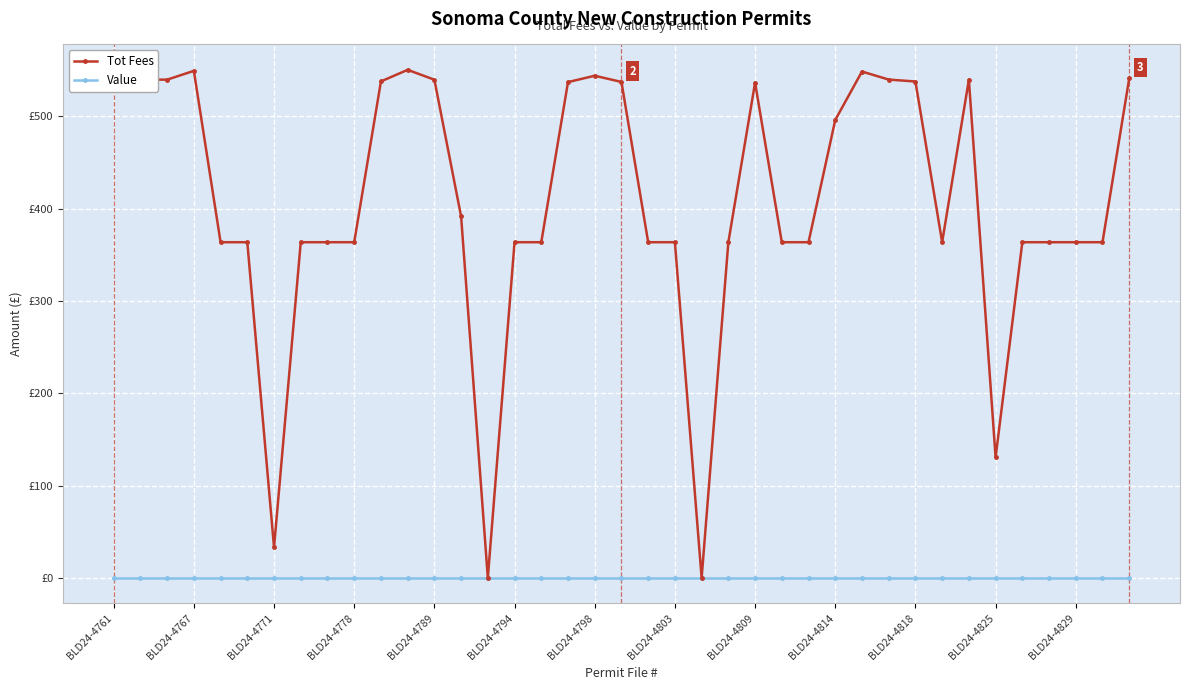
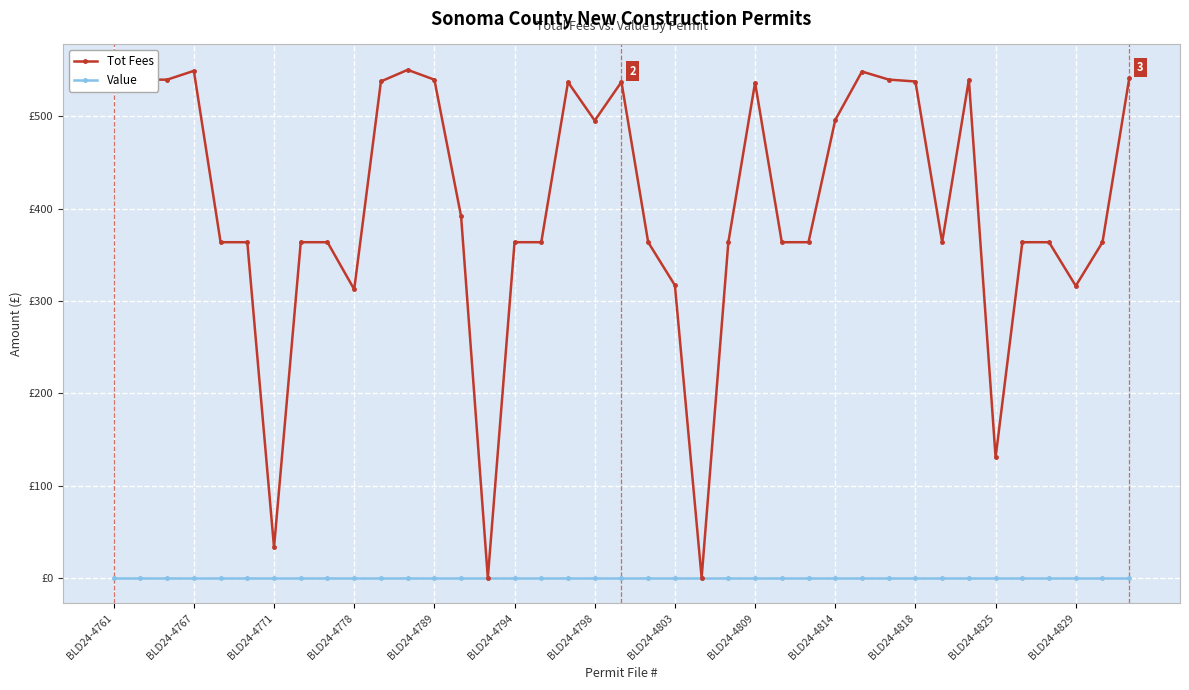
Tot Fees, BLD24-4778: £360 -> £310
Tot Fees, BLD24-4798: £540 -> £500
Tot Fees, BLD24-4803: £360 -> £320
Tot Fees, BLD24-4829: £360 -> £320
